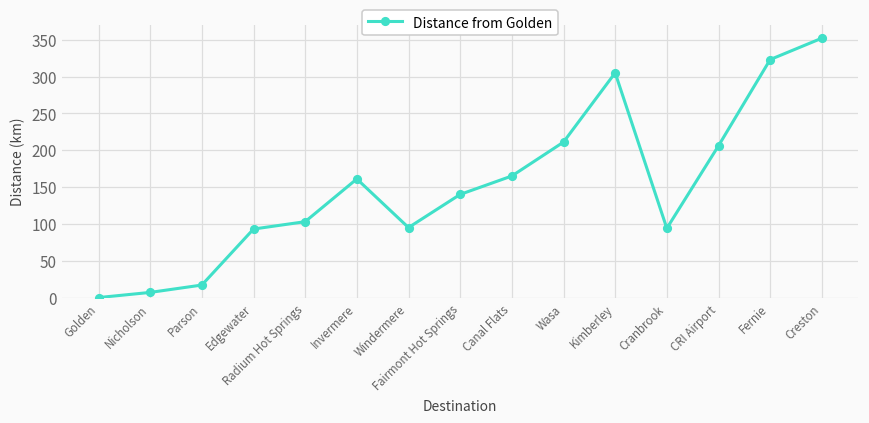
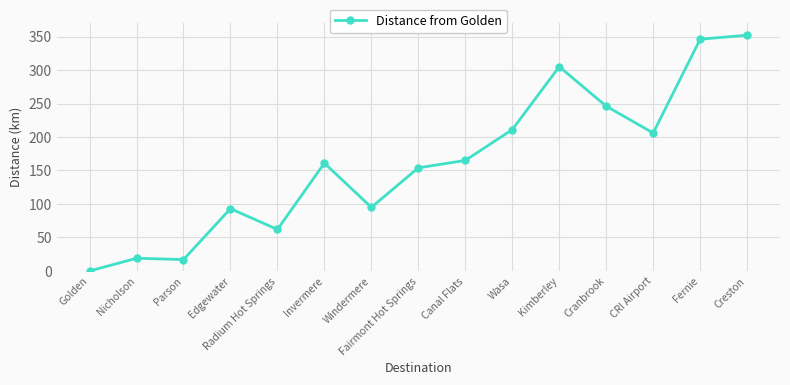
Nicholson: 10 -> 20
Radium Hot Springs: 100 -> 60
Fairmont Hot Springs: 140 -> 150
Cranbrook: 90 -> 250
Fernie: 320 -> 350
